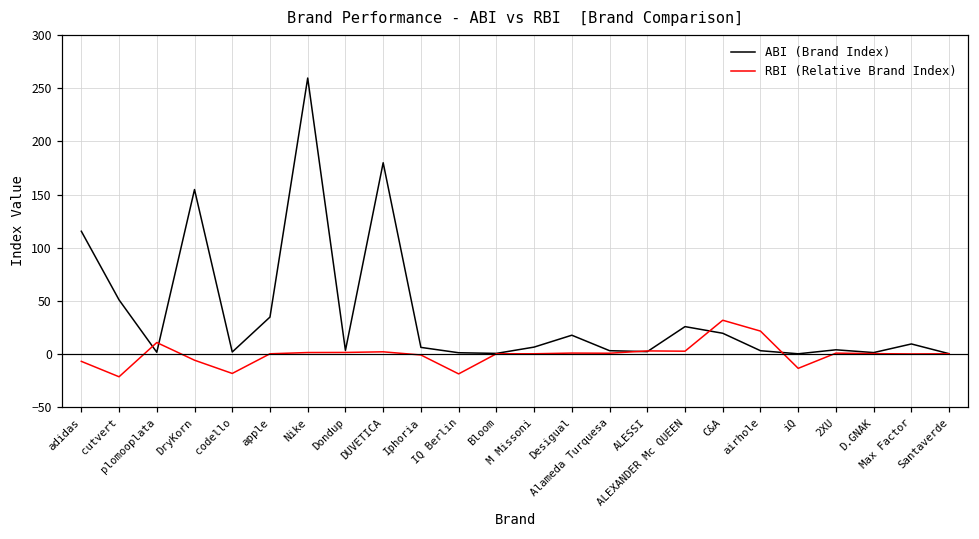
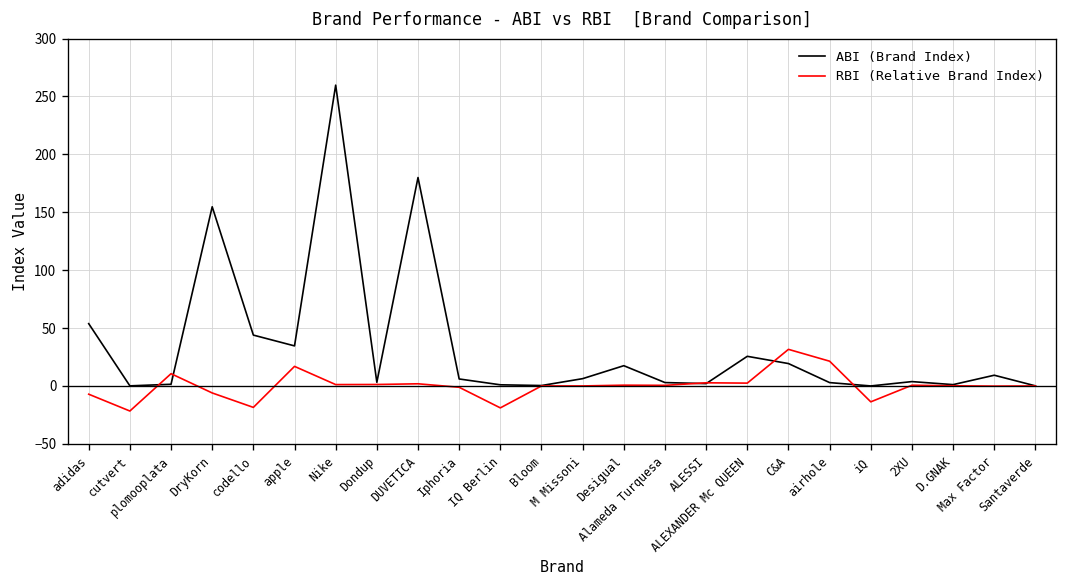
ABI (Brand Index), adidas: 120 -> 50
ABI (Brand Index), cutvert: 50 -> 0
ABI (Brand Index), codello: 0 -> 40
RBI (Relative Brand Index), apple: 0 -> 20
